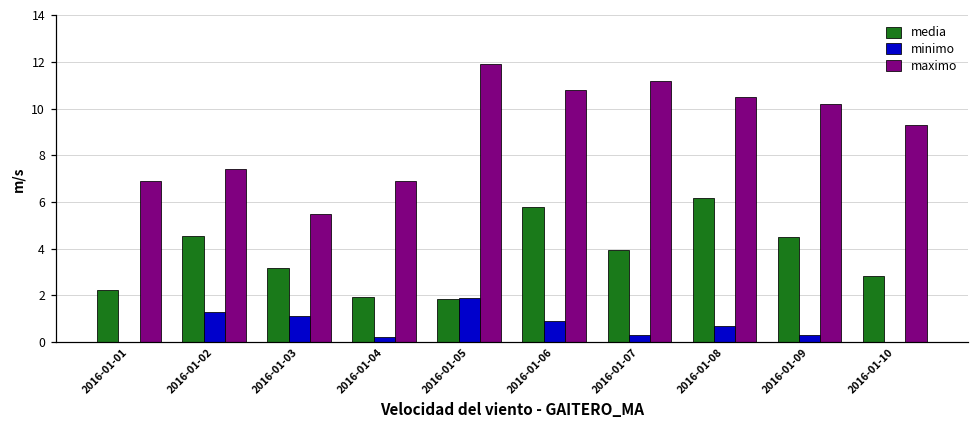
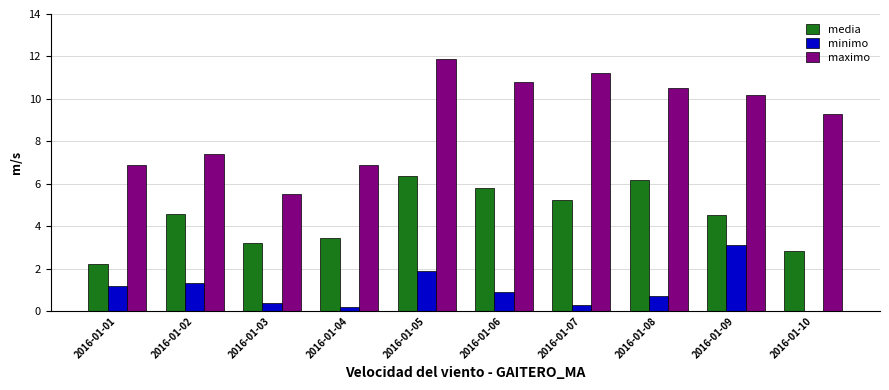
minimo, 2016-01-01: 0.0 -> 1.2
minimo, 2016-01-03: 1.1 -> 0.4
media, 2016-01-04: 1.9 -> 3.5
media, 2016-01-05: 1.8 -> 6.4
media, 2016-01-07: 4.0 -> 5.2
minimo, 2016-01-09: 0.3 -> 3.1
